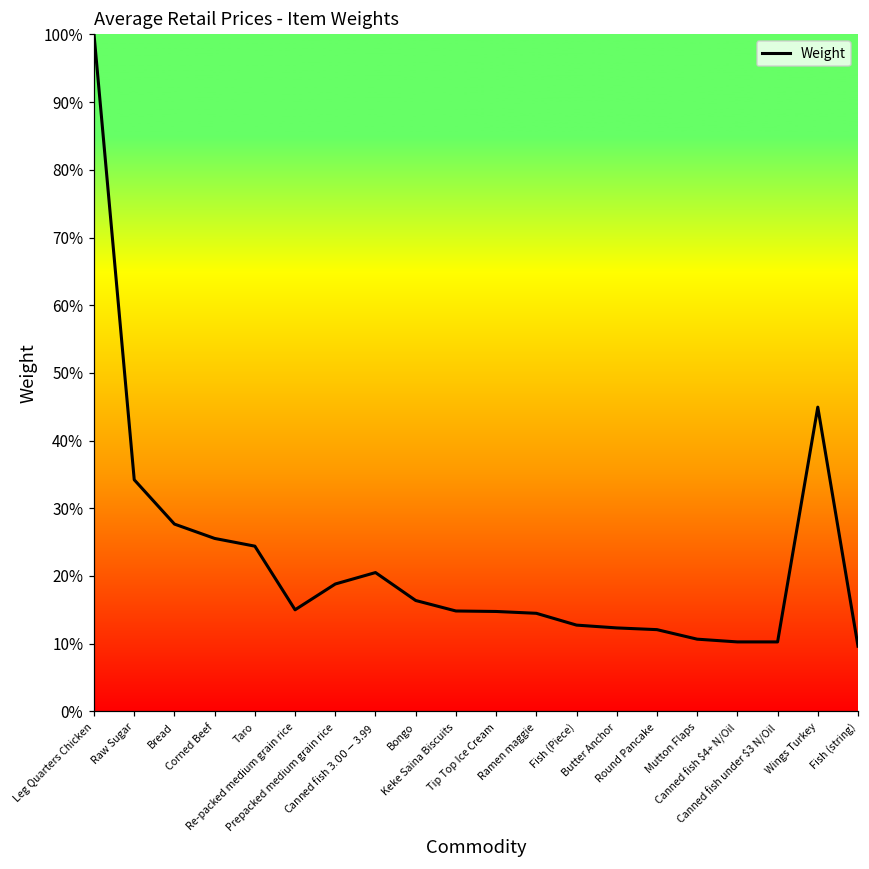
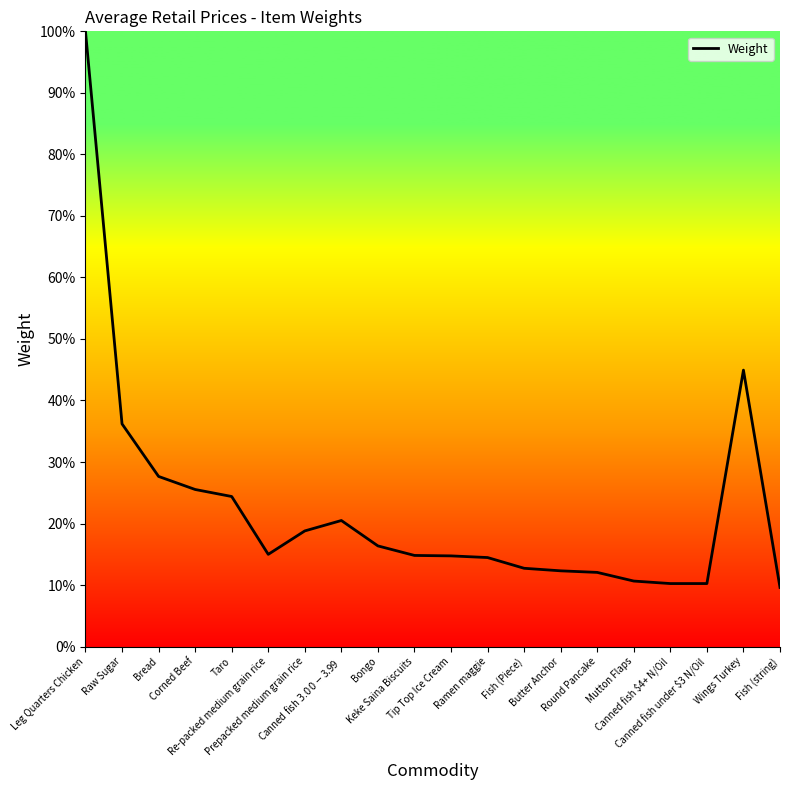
Raw Sugar: 34% -> 36%
